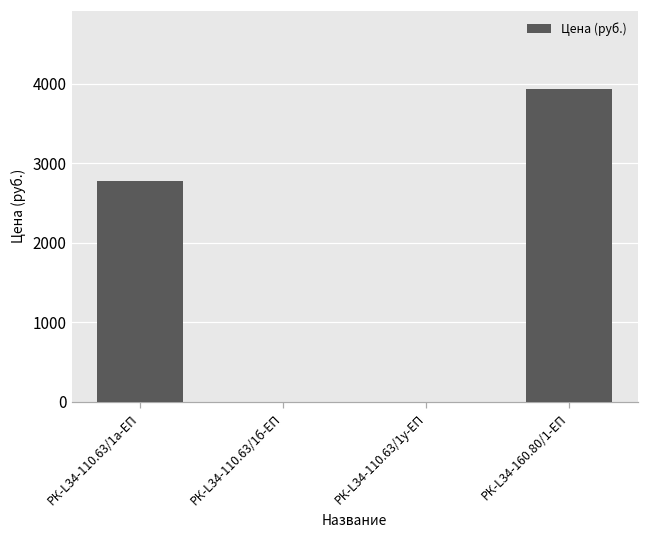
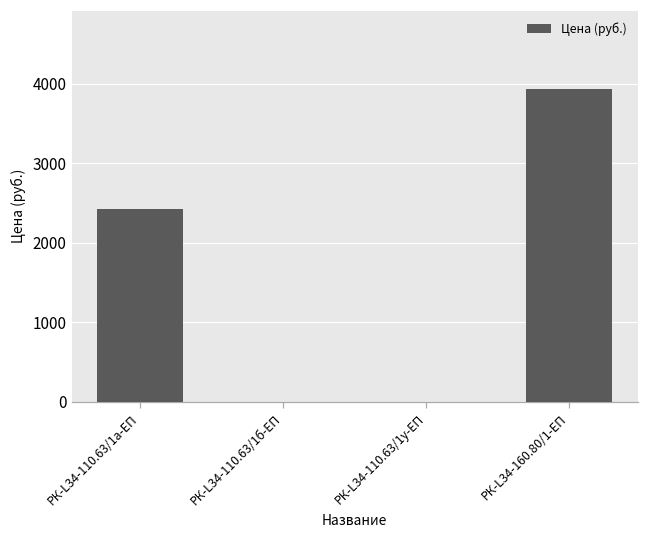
РК-L34-110.63/1а-ЕП: 2800 -> 2400
